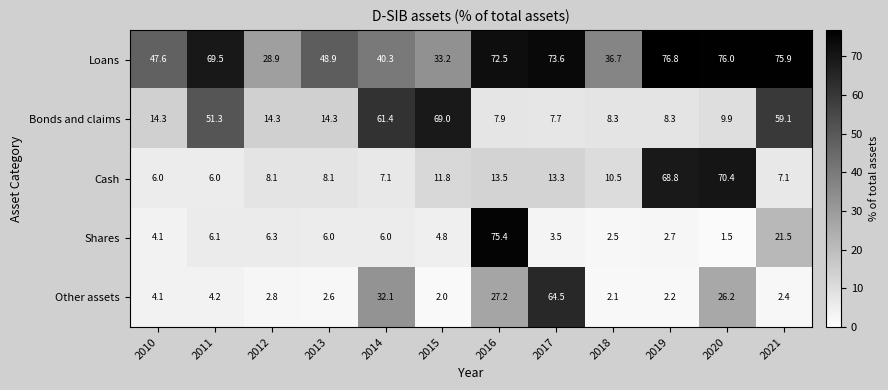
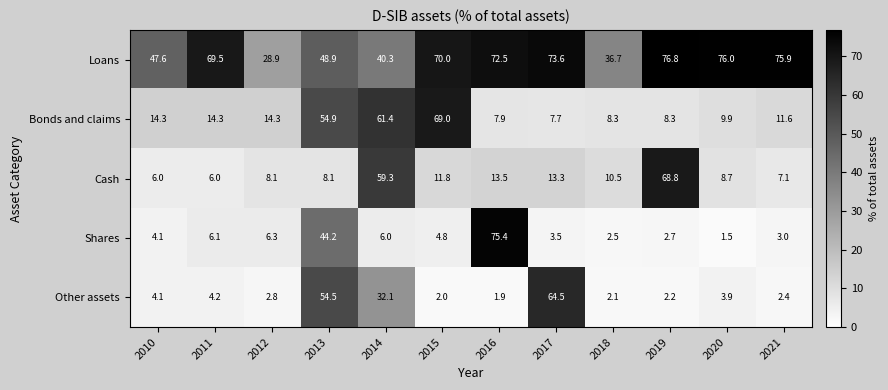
Loans, 2015: 33.2 -> 70.0
Bonds and claims, 2011: 51.3 -> 14.3
Bonds and claims, 2013: 14.3 -> 54.9
Bonds and claims, 2021: 59.1 -> 11.6
Cash, 2014: 7.1 -> 59.3
Cash, 2020: 70.4 -> 8.7
Shares, 2013: 6.0 -> 44.2
Shares, 2021: 21.5 -> 3.0
Other assets, 2013: 2.6 -> 54.5
Other assets, 2016: 27.2 -> 1.9
Other assets, 2020: 26.2 -> 3.9
